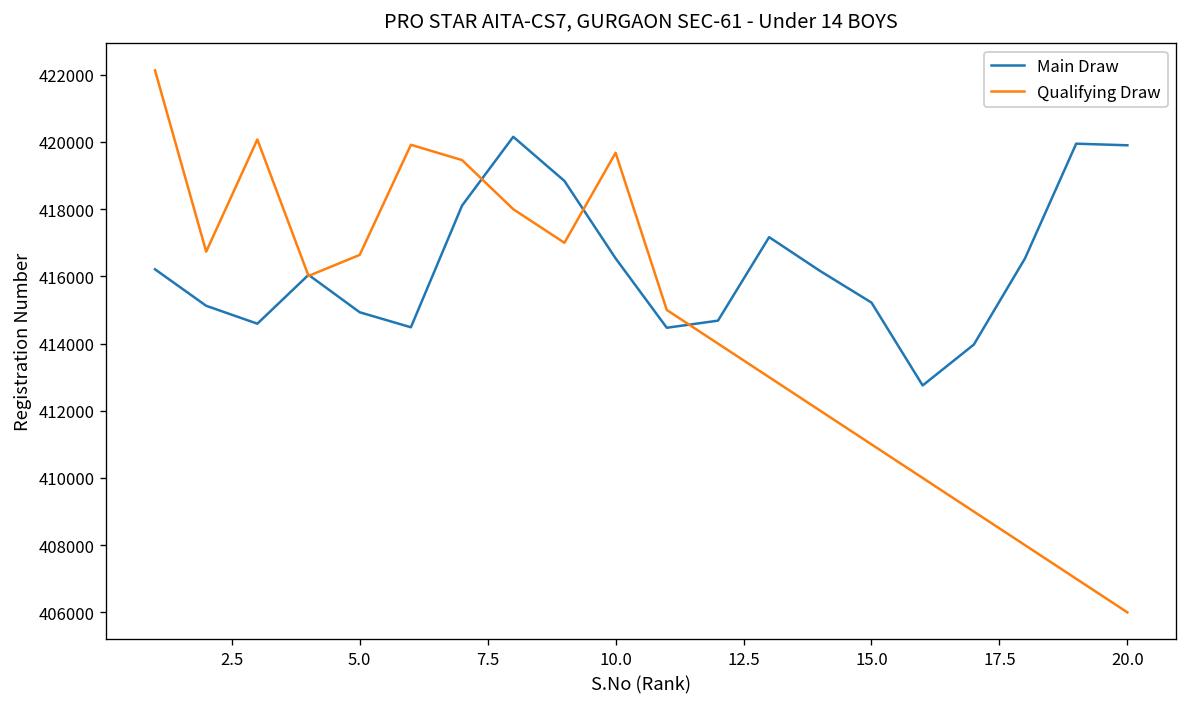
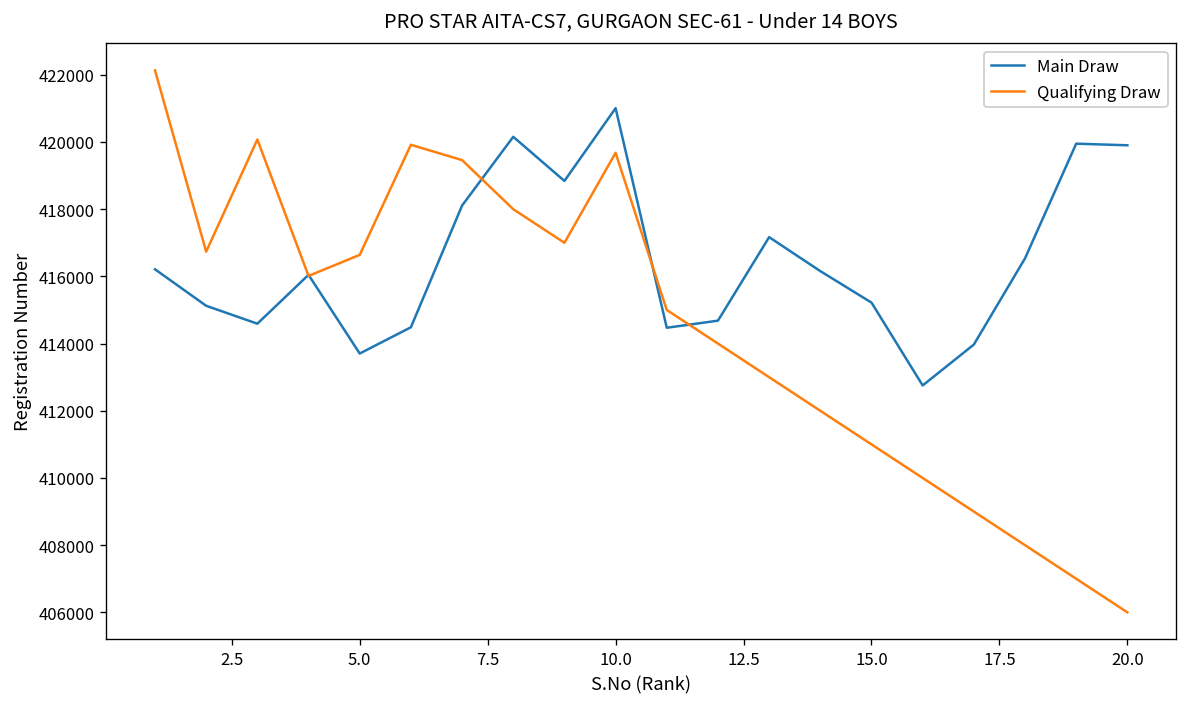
Main Draw, 5.0: 414900 -> 413700
Main Draw, 10.0: 416500 -> 421000
